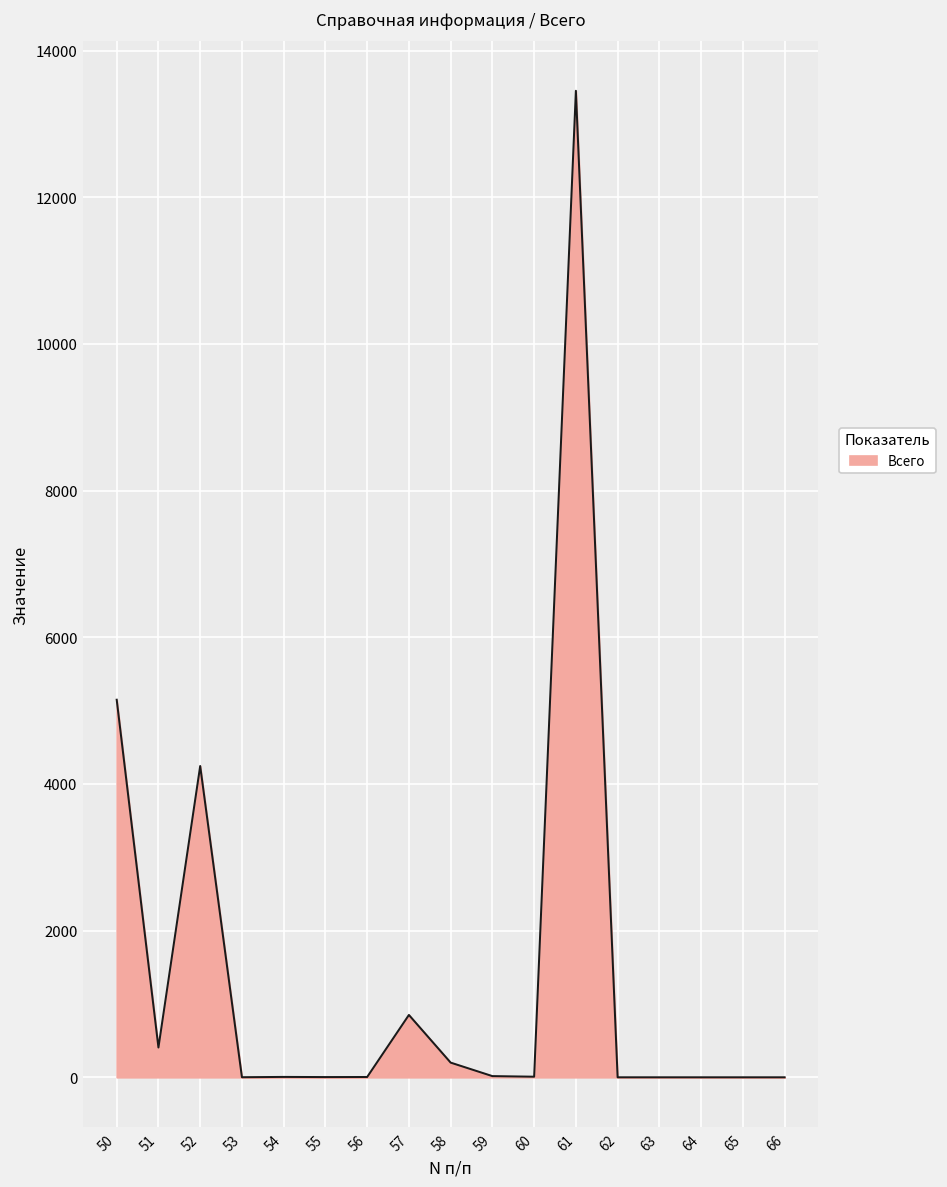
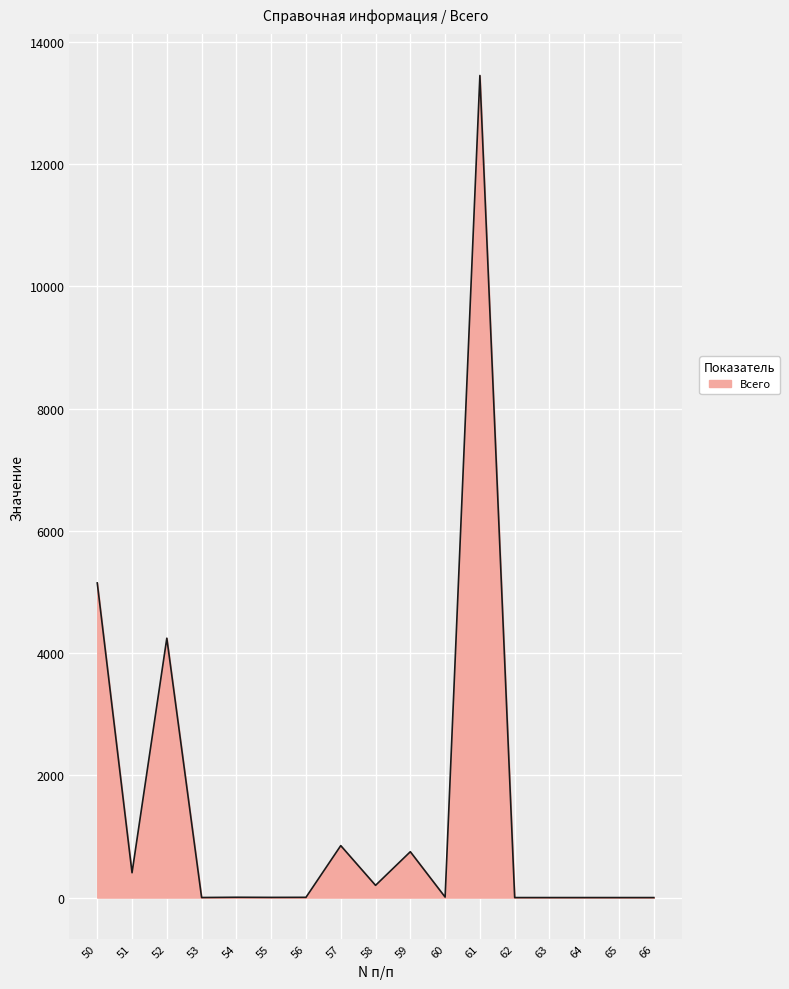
59: 0 -> 800
